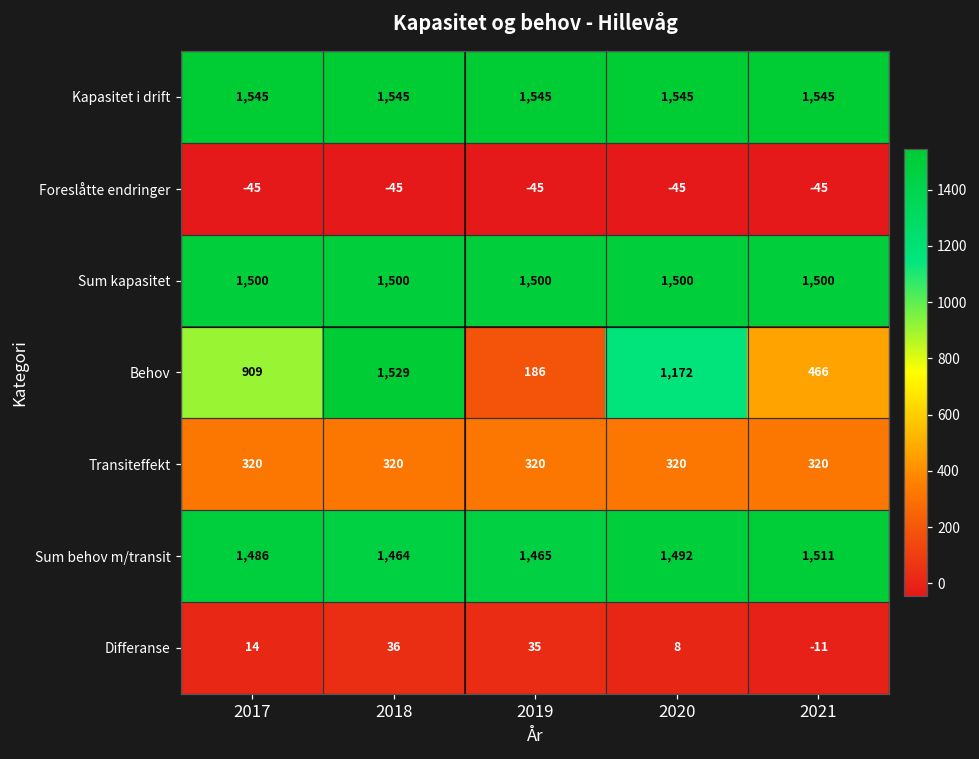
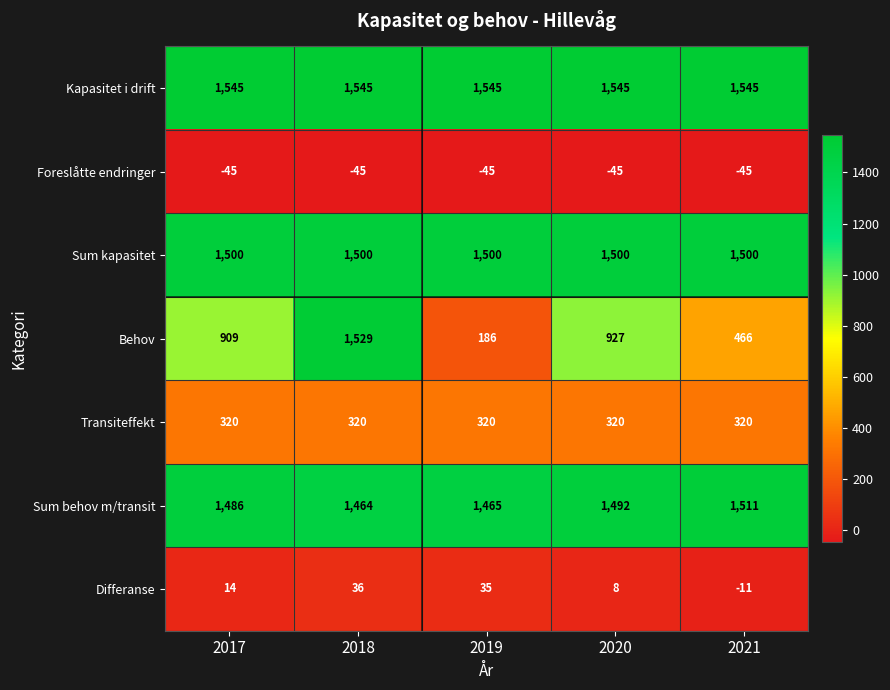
Behov, 2020: 1,172 -> 927
